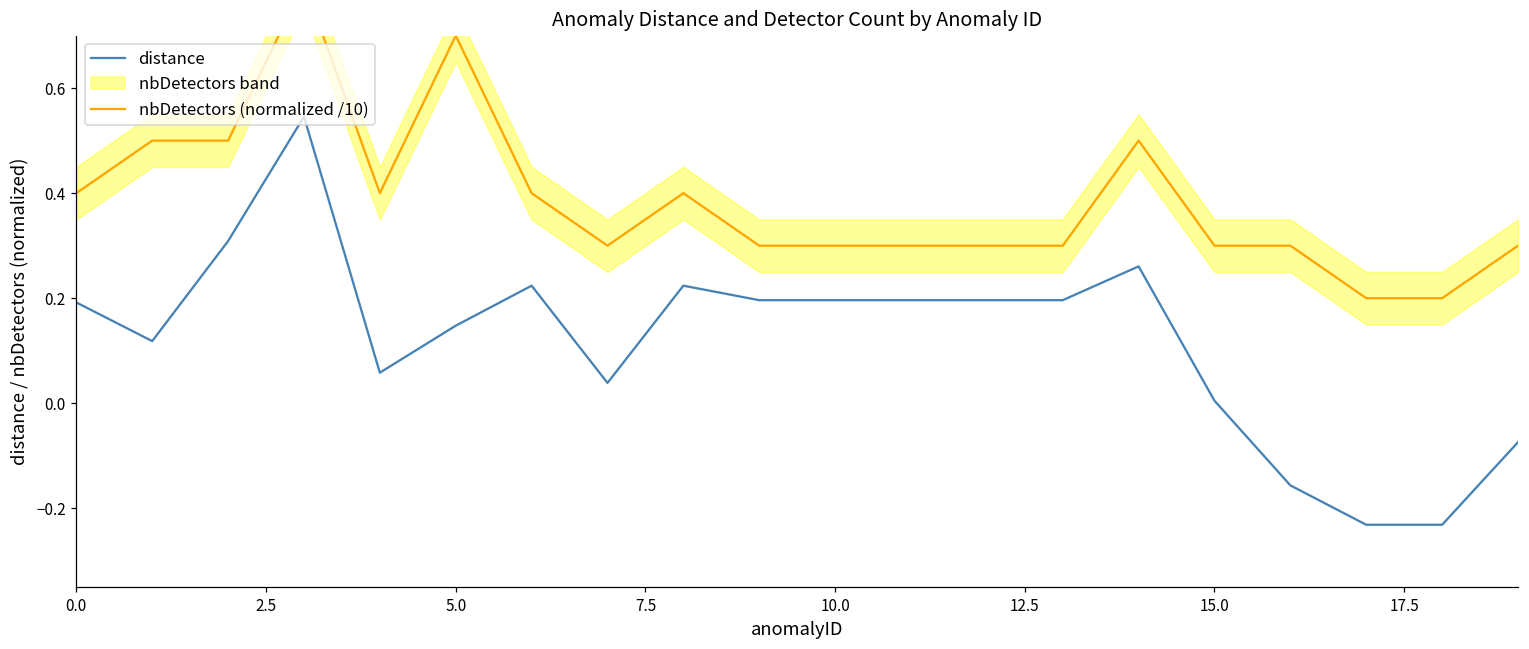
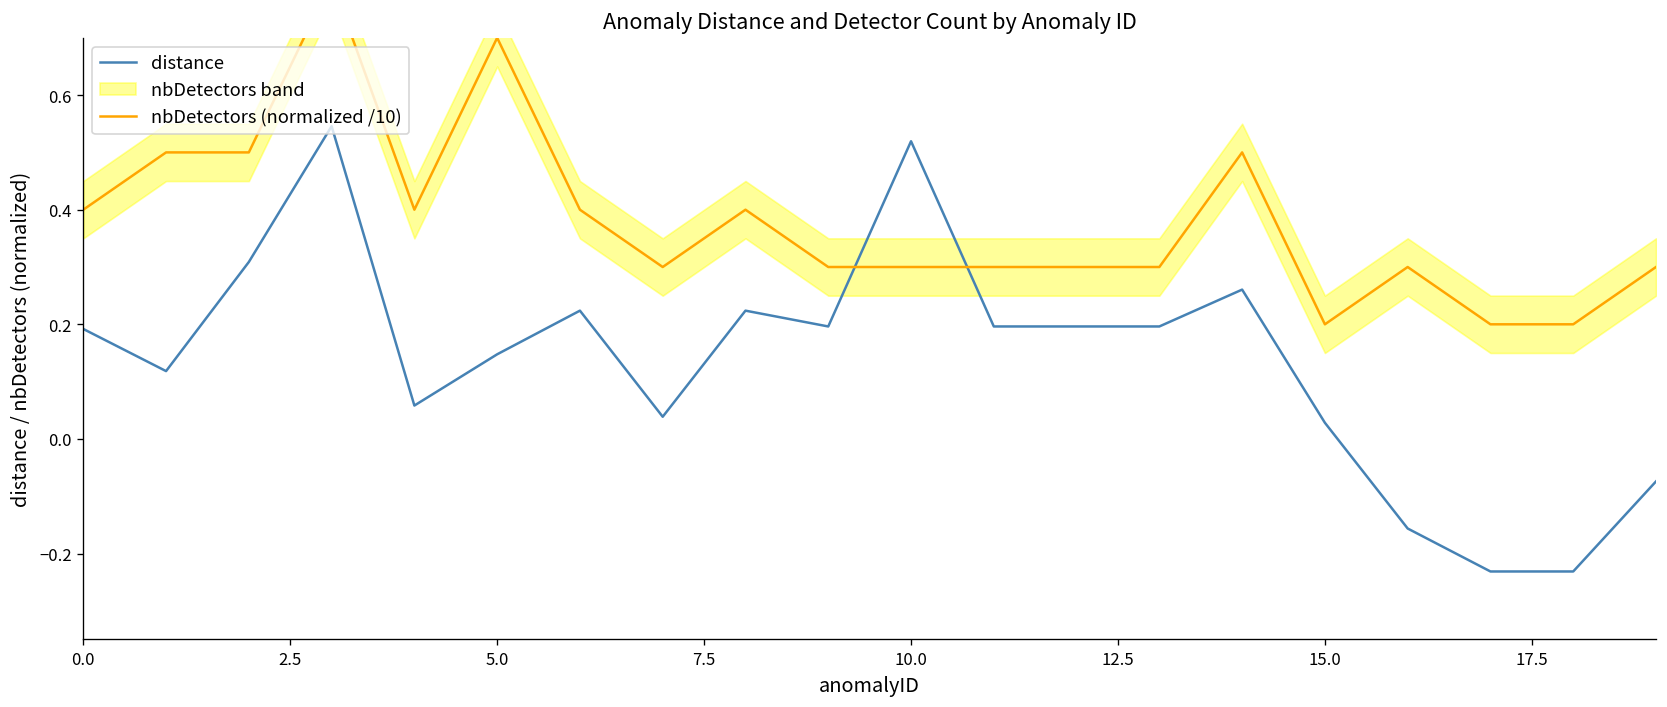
distance, 10.0: 0.20 -> 0.52
distance, 15.0: 0.00 -> 0.03
nbDetectors (normalized /10), 15.0: 0.30 -> 0.20
